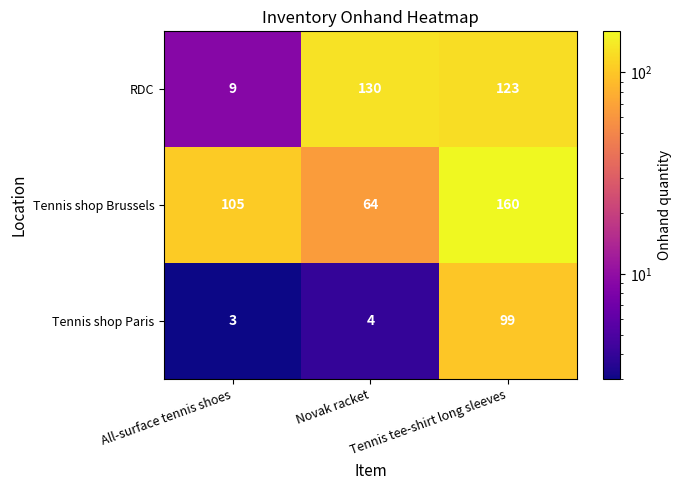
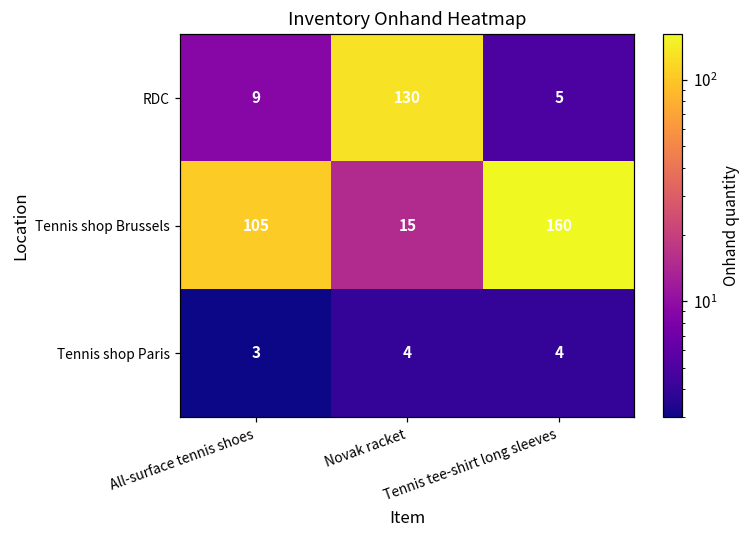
RDC, Tennis tee-shirt long sleeves: 123 -> 5
Tennis shop Brussels, Novak racket: 64 -> 15
Tennis shop Paris, Tennis tee-shirt long sleeves: 99 -> 4
